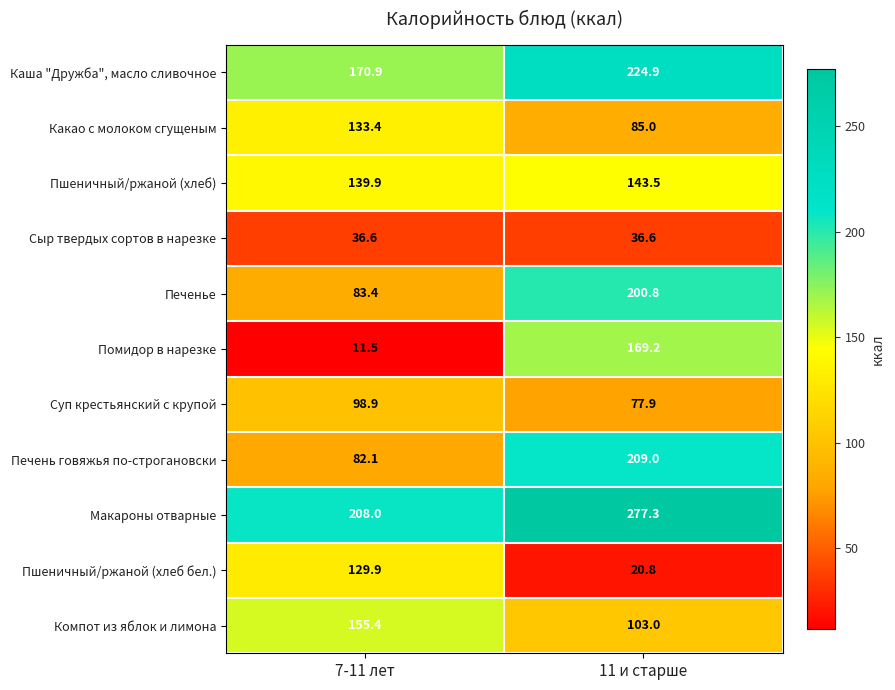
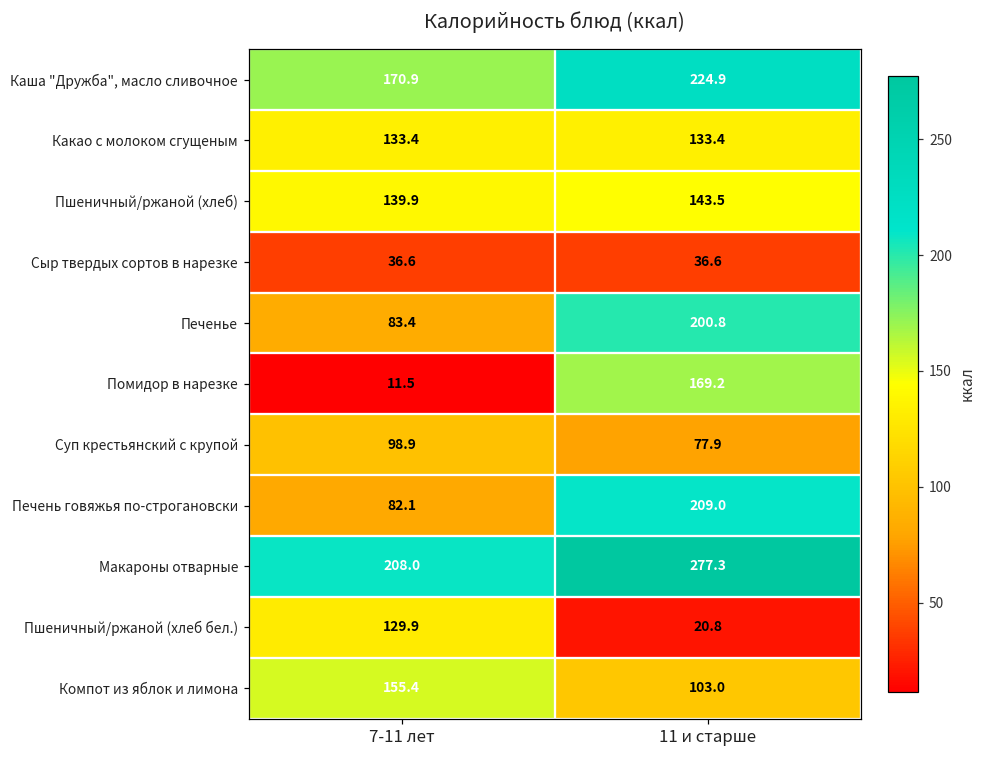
Какао с молоком сгущеным, 11 и старше: 85.0 -> 133.4
